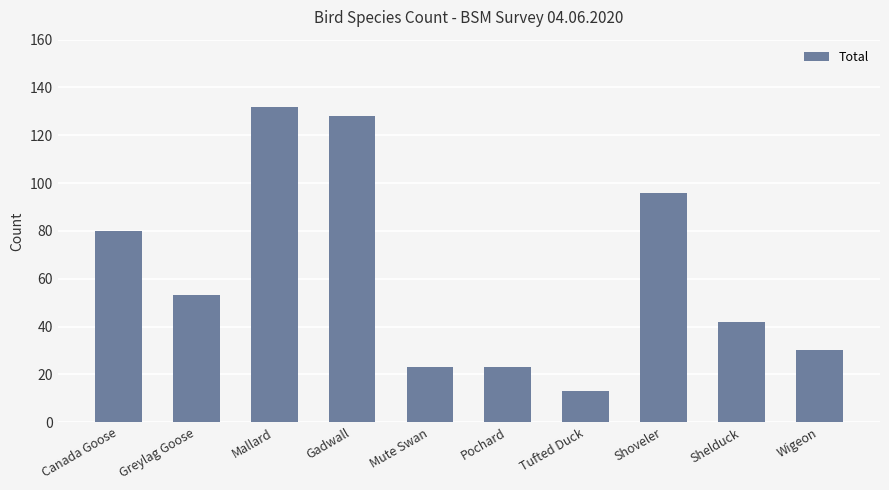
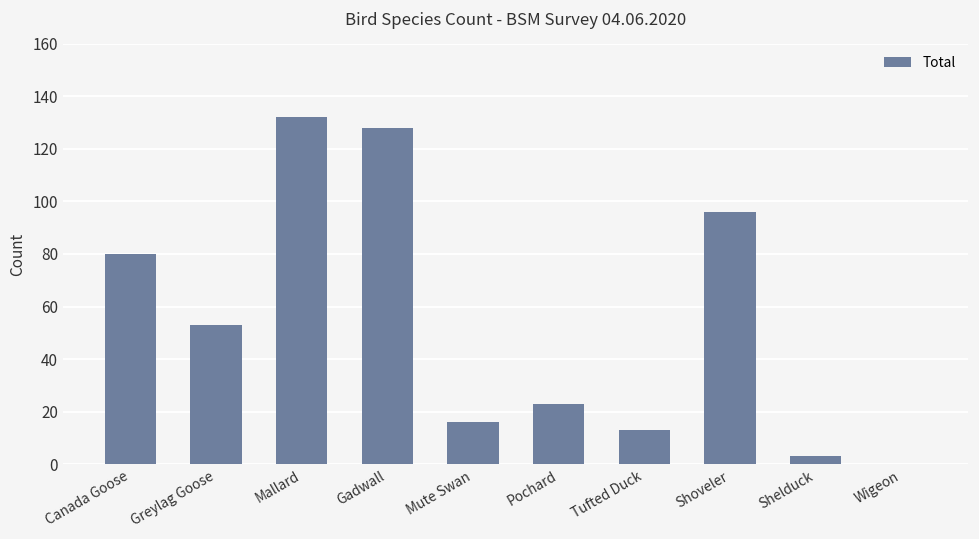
Mute Swan: 23 -> 16
Shelduck: 42 -> 3
Wigeon: 30 -> 0
